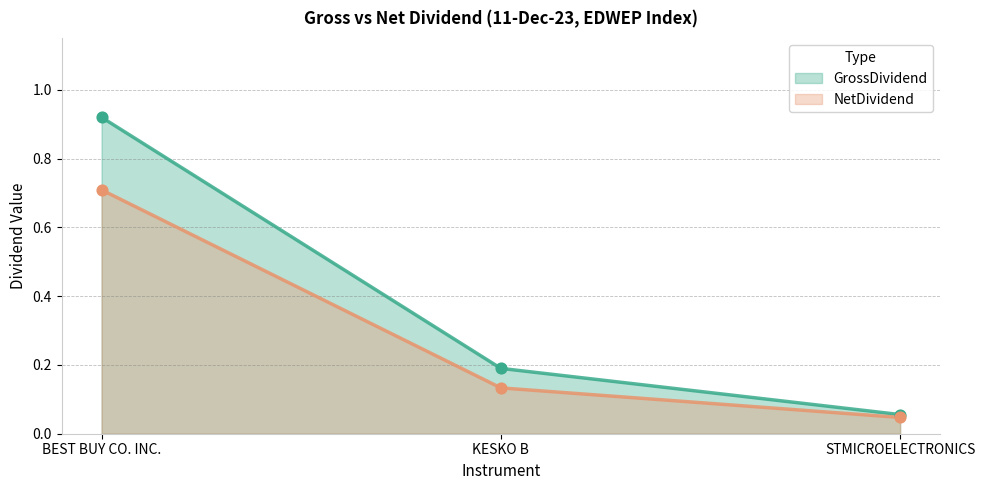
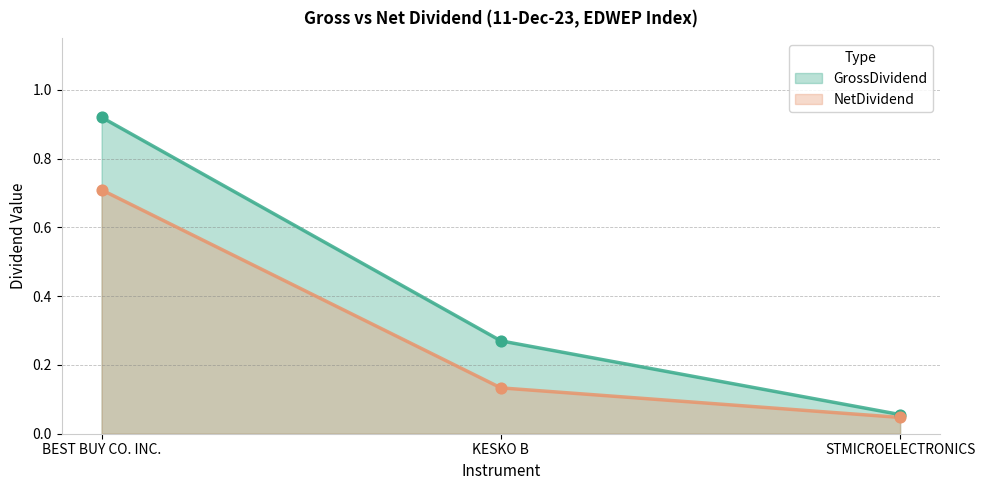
GrossDividend, KESKO B: 0.19 -> 0.27
